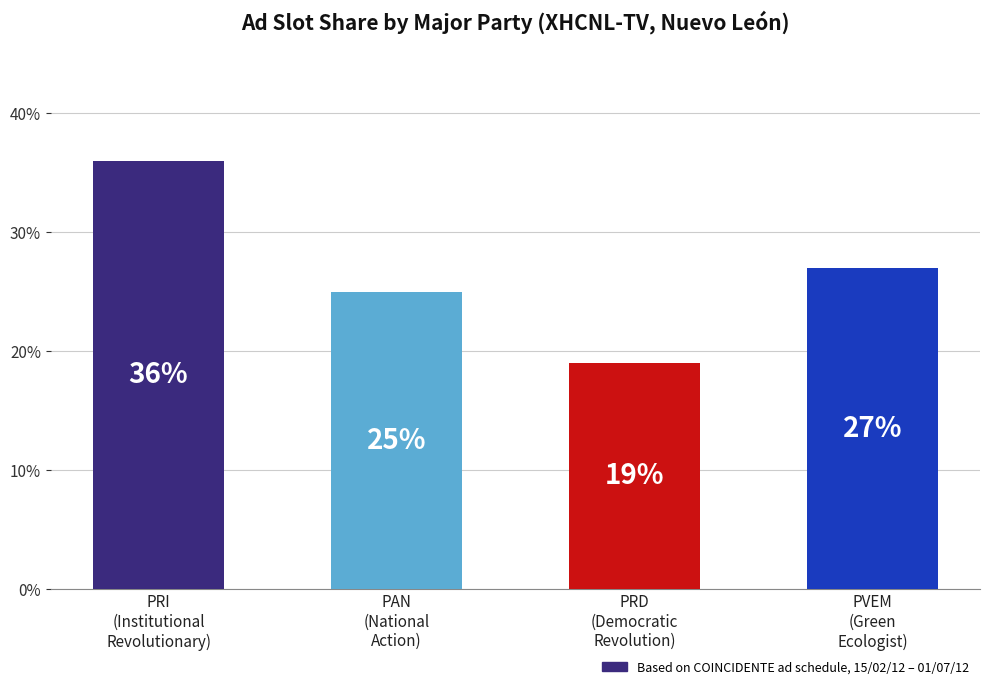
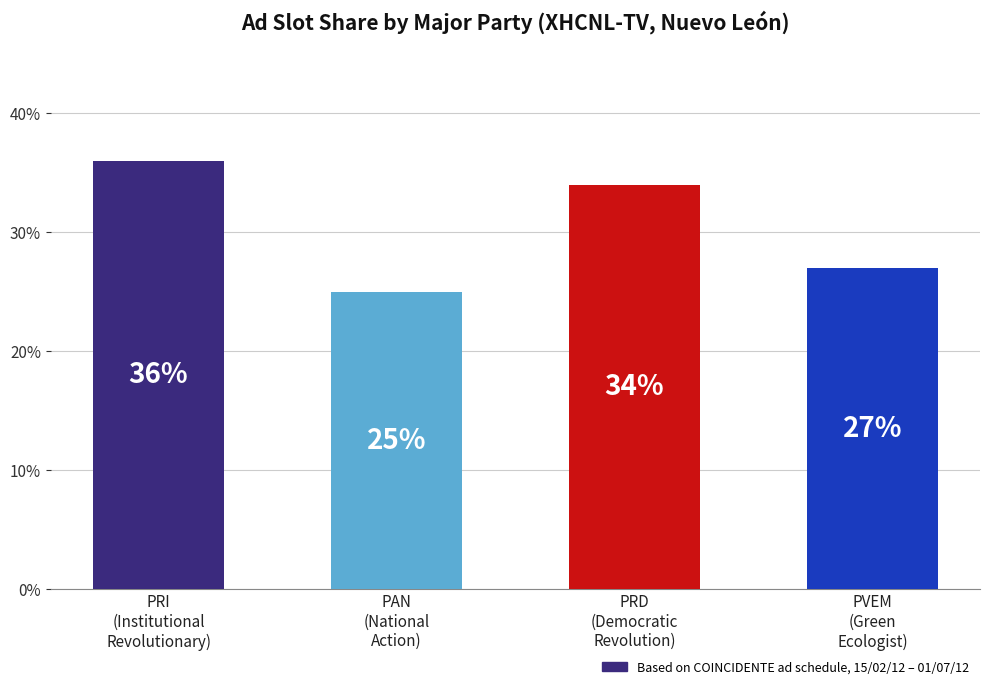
PRD (Democratic Revolution): 19% -> 34%
